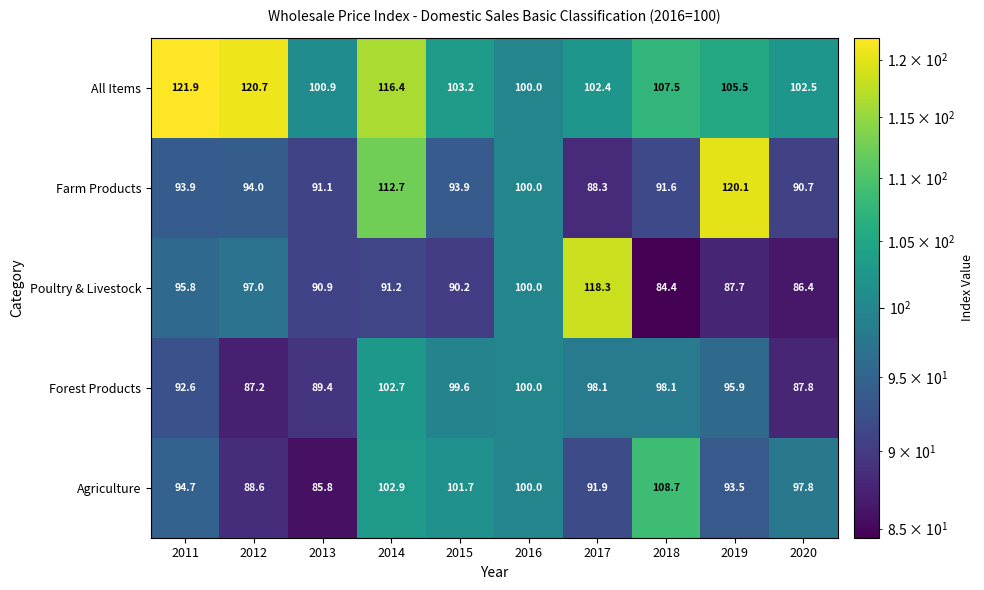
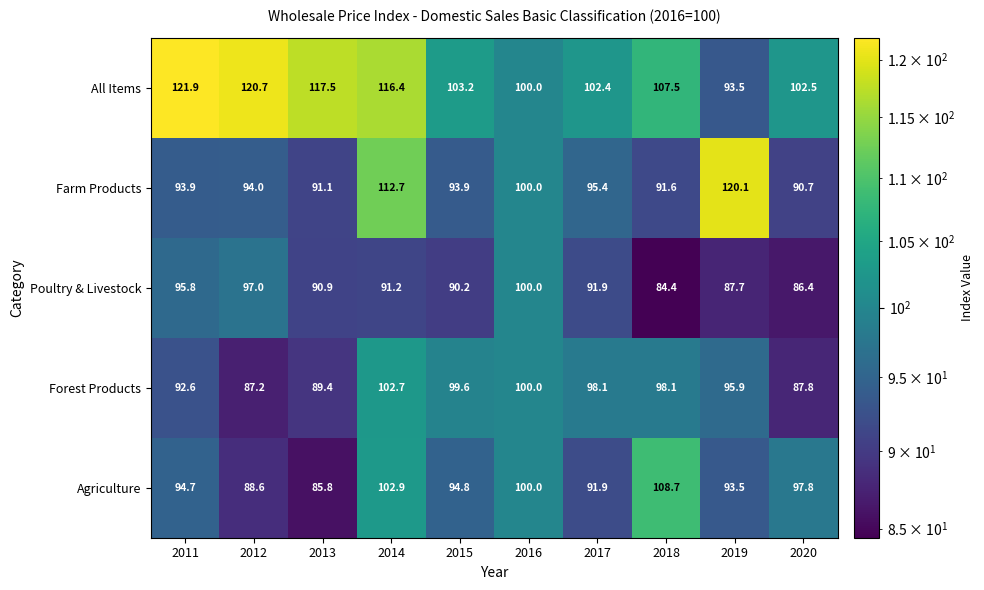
All Items, 2013: 100.9 -> 117.5
All Items, 2019: 105.5 -> 93.5
Farm Products, 2017: 88.3 -> 95.4
Poultry & Livestock, 2017: 118.3 -> 91.9
Agriculture, 2015: 101.7 -> 94.8
